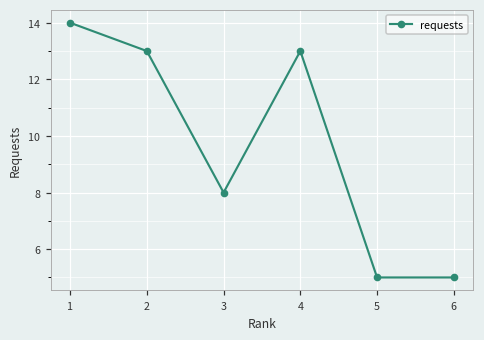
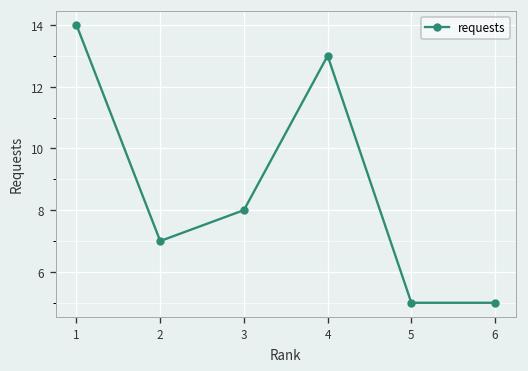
2: 13 -> 7
